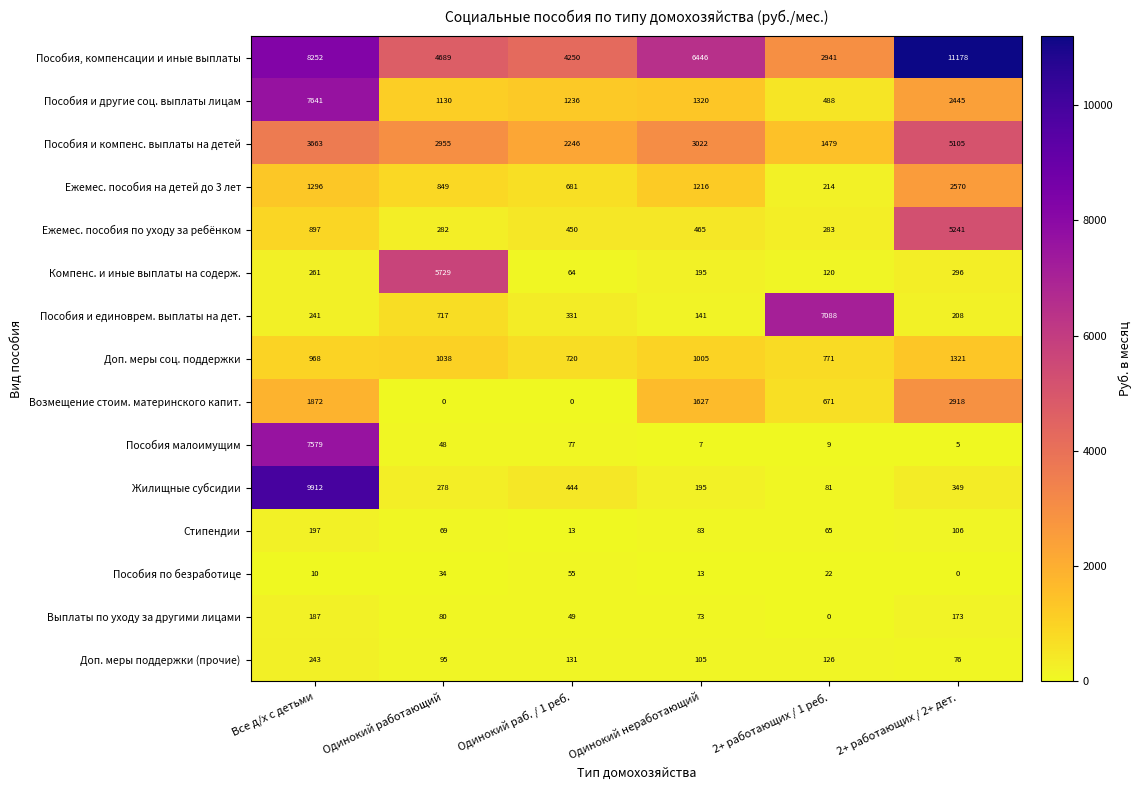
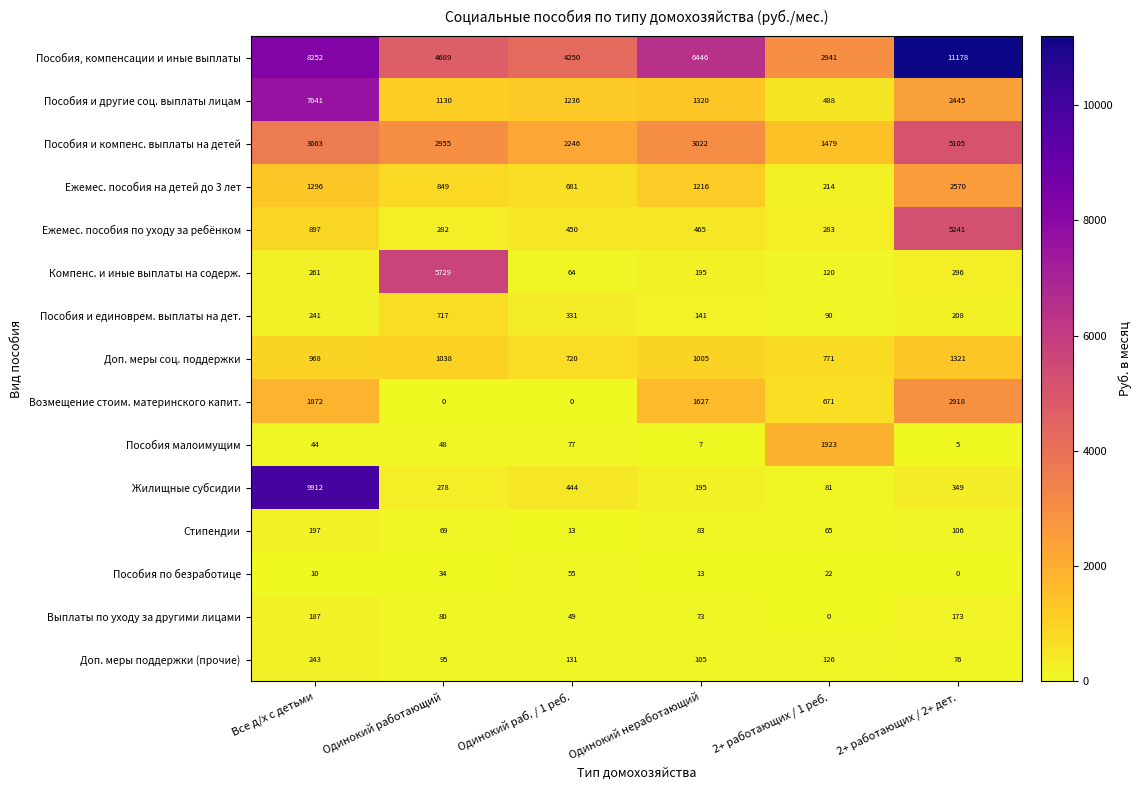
Пособия и единоврем. выплаты на дет., 2+ работающих / 1 реб.: 7088 -> 90
Пособия малоимущим, Все д/х с детьми: 7579 -> 44
Пособия малоимущим, 2+ работающих / 1 реб.: 9 -> 1923
